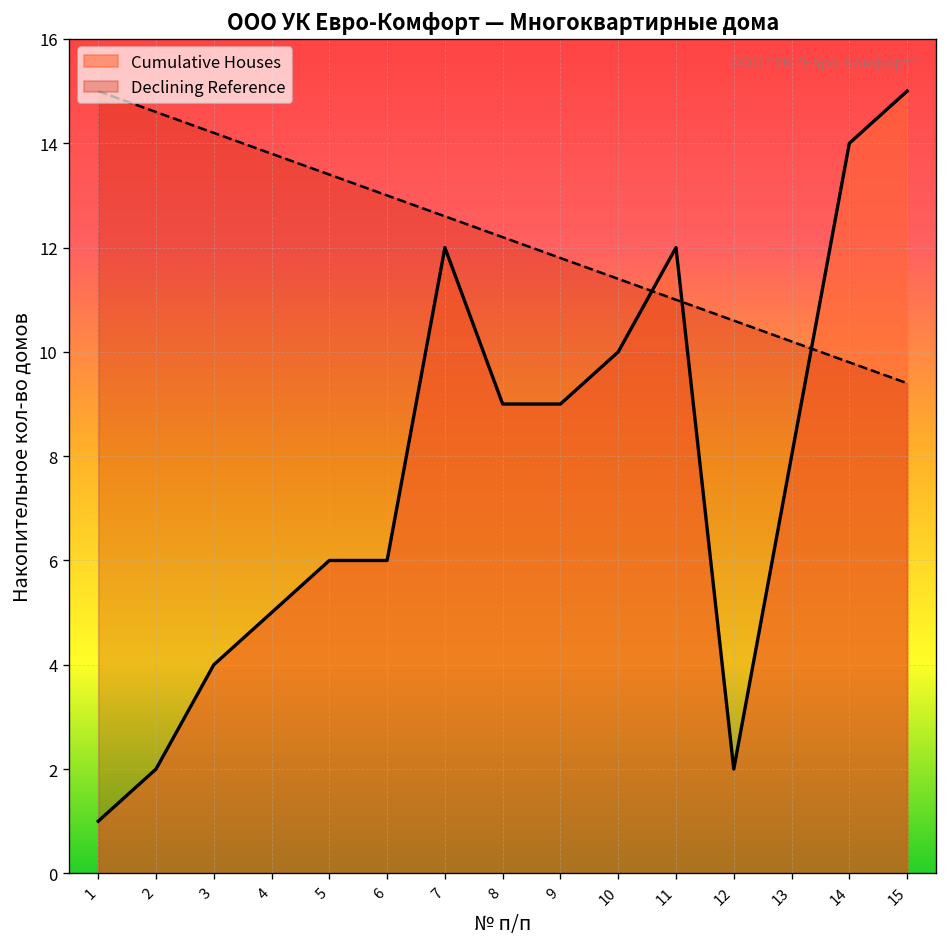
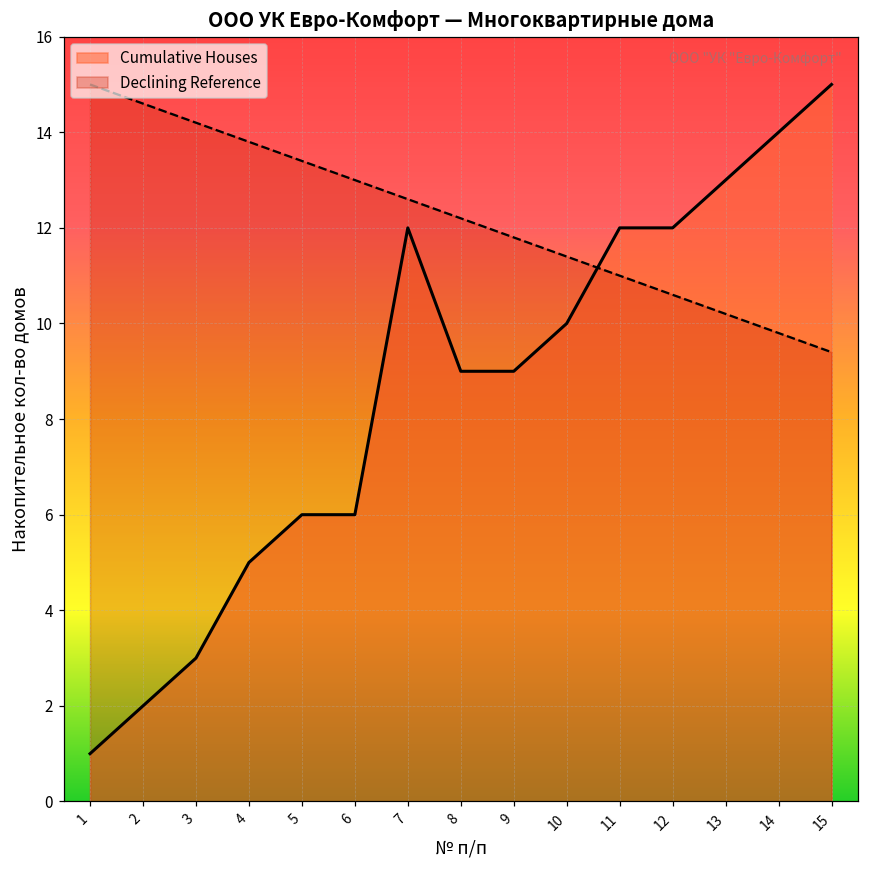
Cumulative Houses, 3: 4 -> 3
Cumulative Houses, 12: 2 -> 12
Cumulative Houses, 13: 8 -> 13
